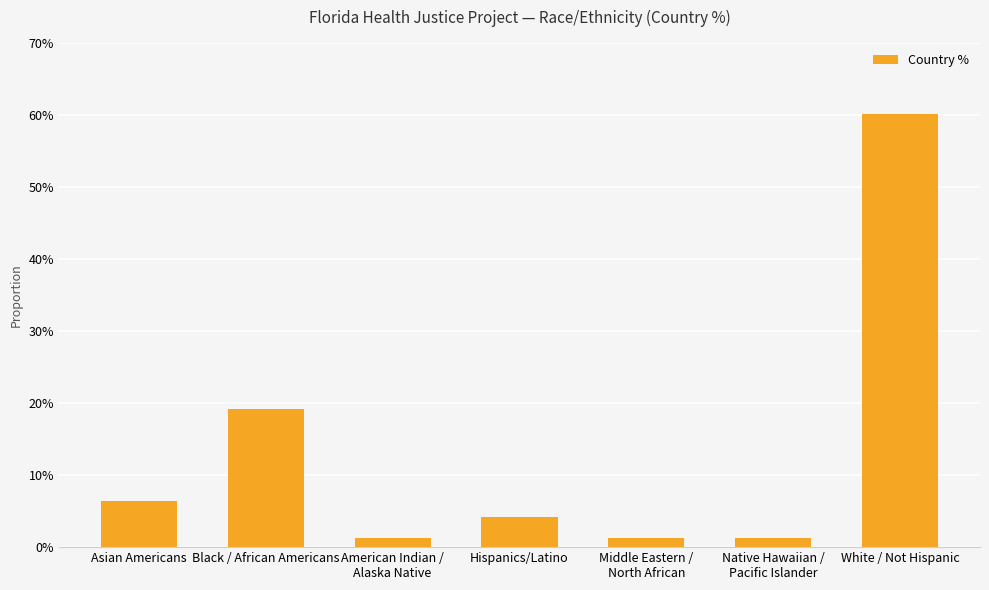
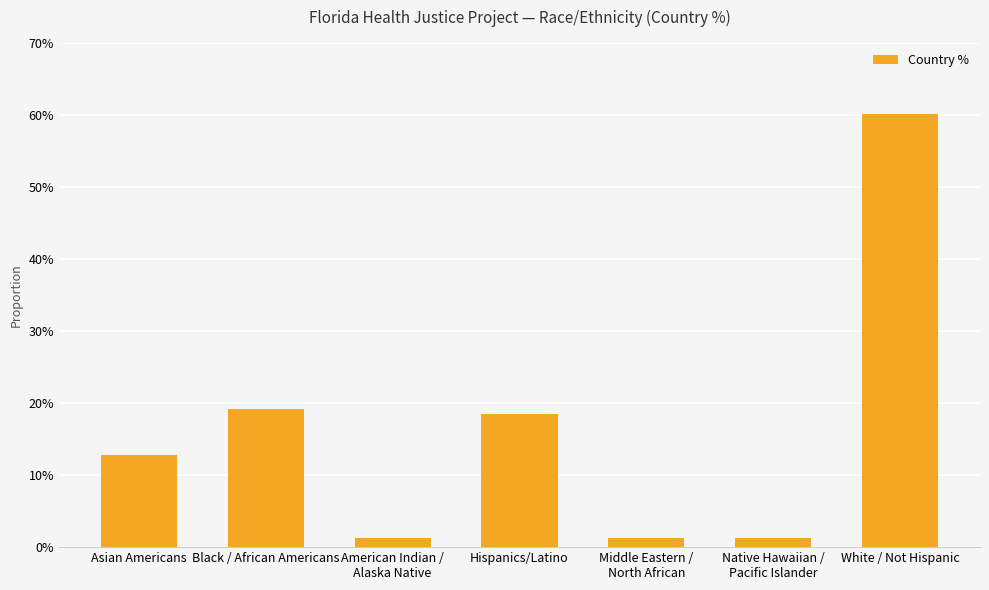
Asian Americans: 6% -> 13%
Hispanics/Latino: 4% -> 19%
